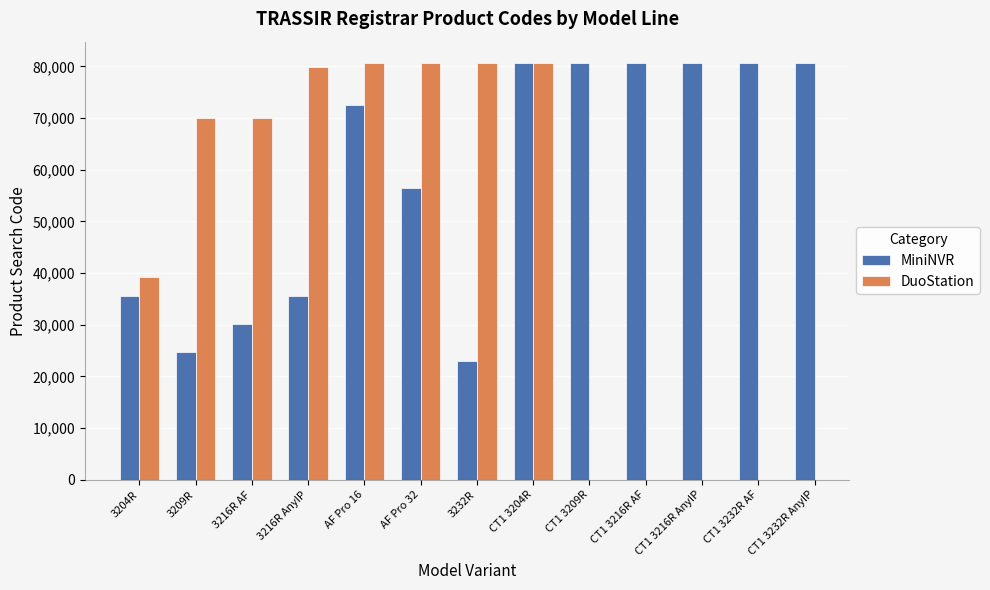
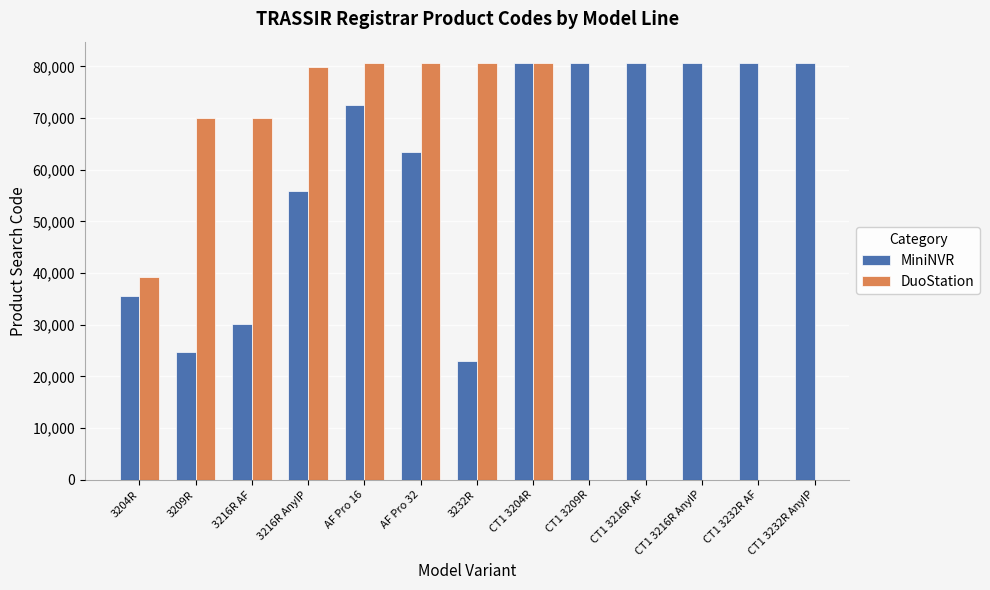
MiniNVR, 3216R AnyIP: 35,000 -> 56,000
MiniNVR, AF Pro 32: 56,000 -> 63,000
